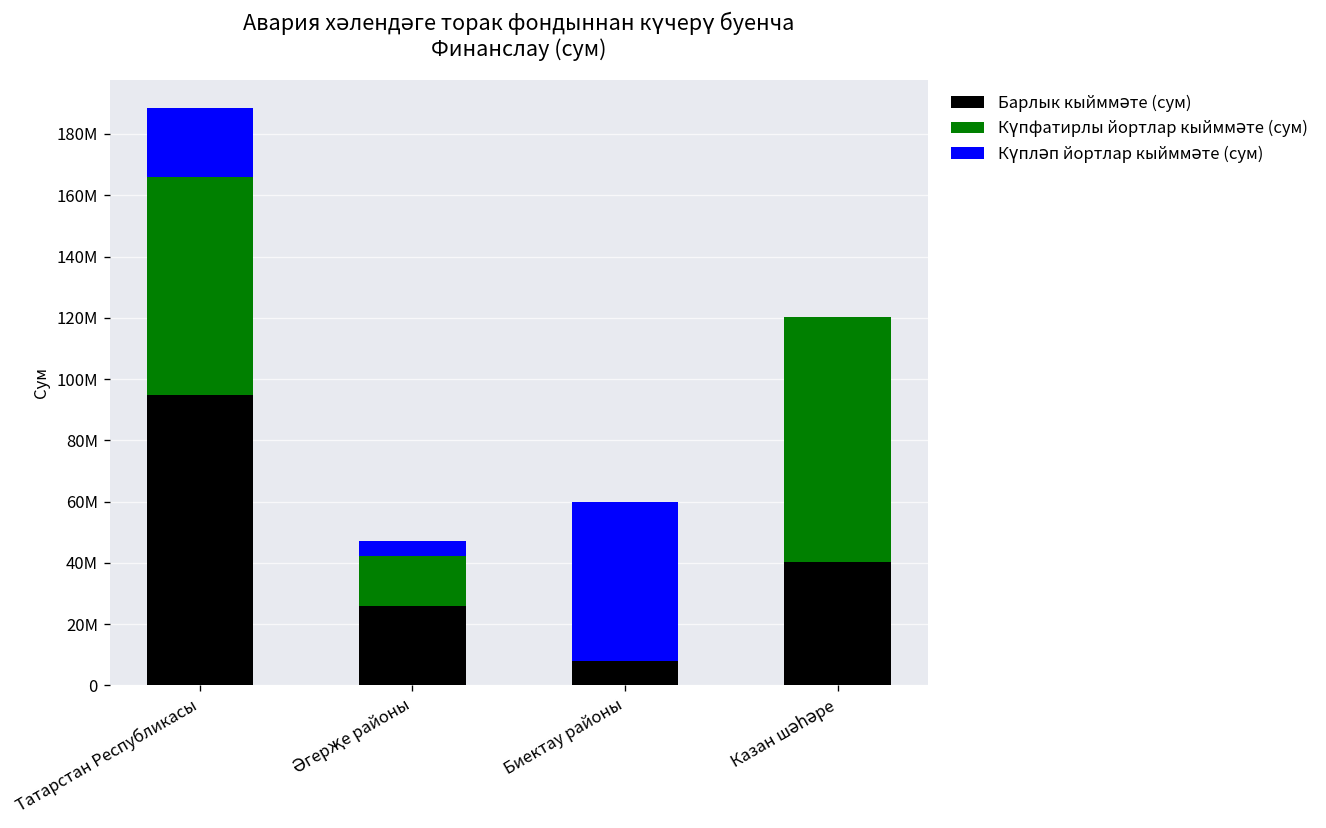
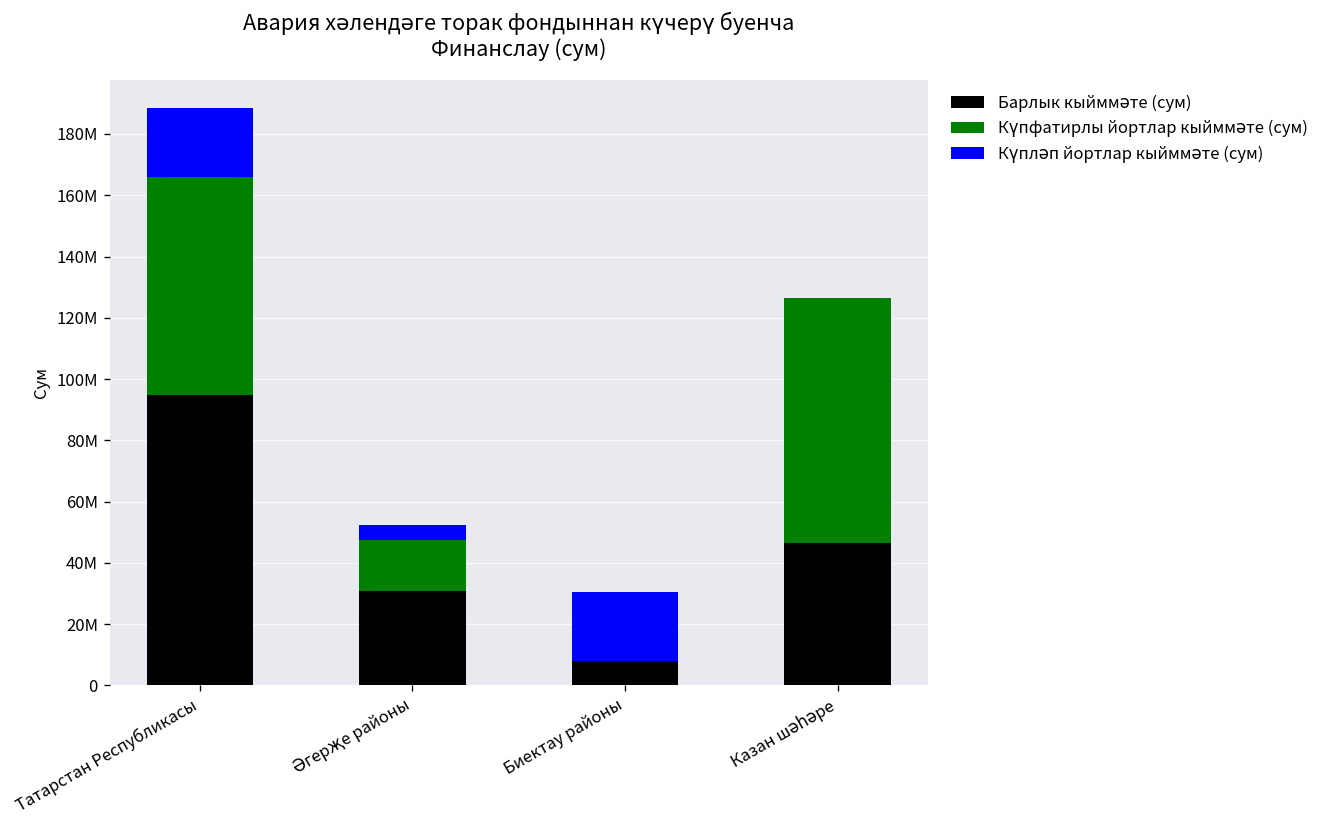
Барлык кыйммәте (сум), Әгерҗе районы: 26000000 -> 31000000
Күпләп йортлар кыйммәте (сум), Биектау районы: 52000000 -> 23000000
Барлык кыйммәте (сум), Казан шәһәре: 40000000 -> 47000000
